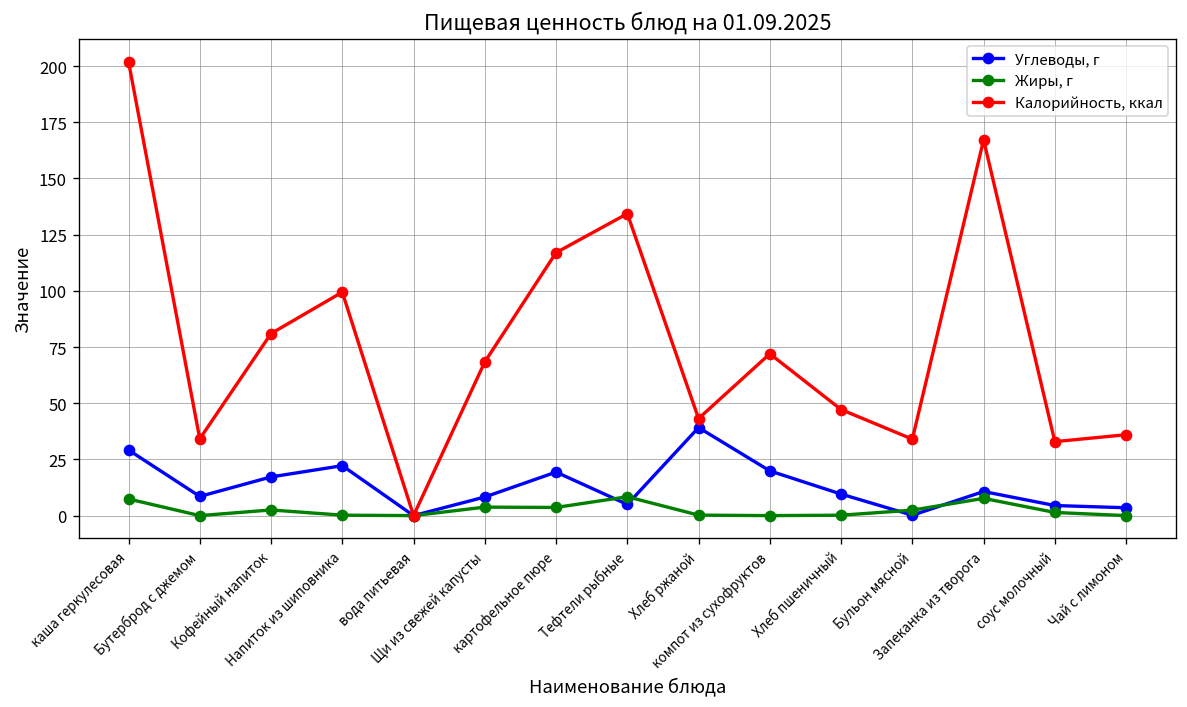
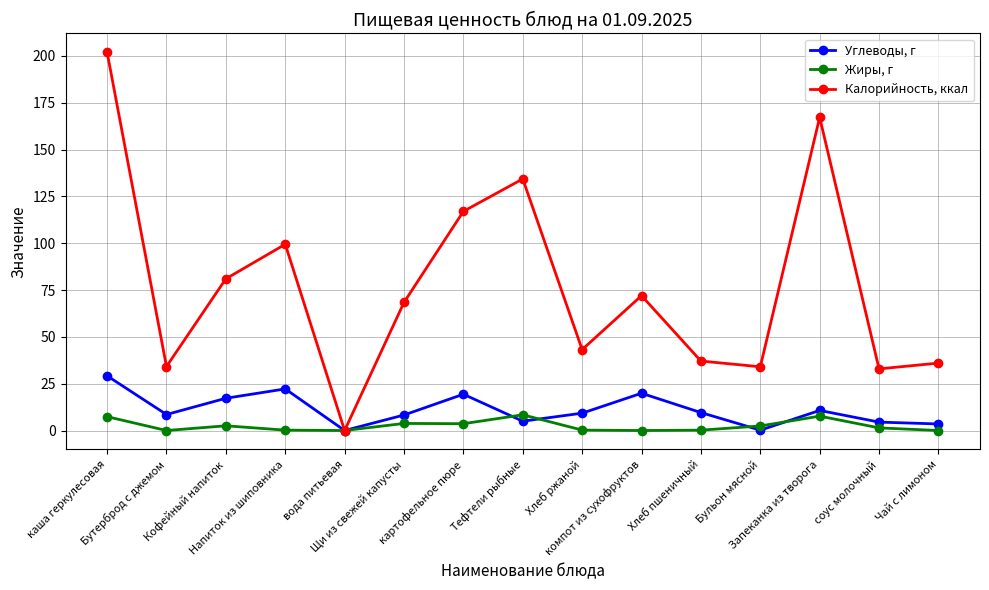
Углеводы, г, Хлеб ржаной: 39 -> 9
Калорийность, ккал, Хлеб пшеничный: 47 -> 37
